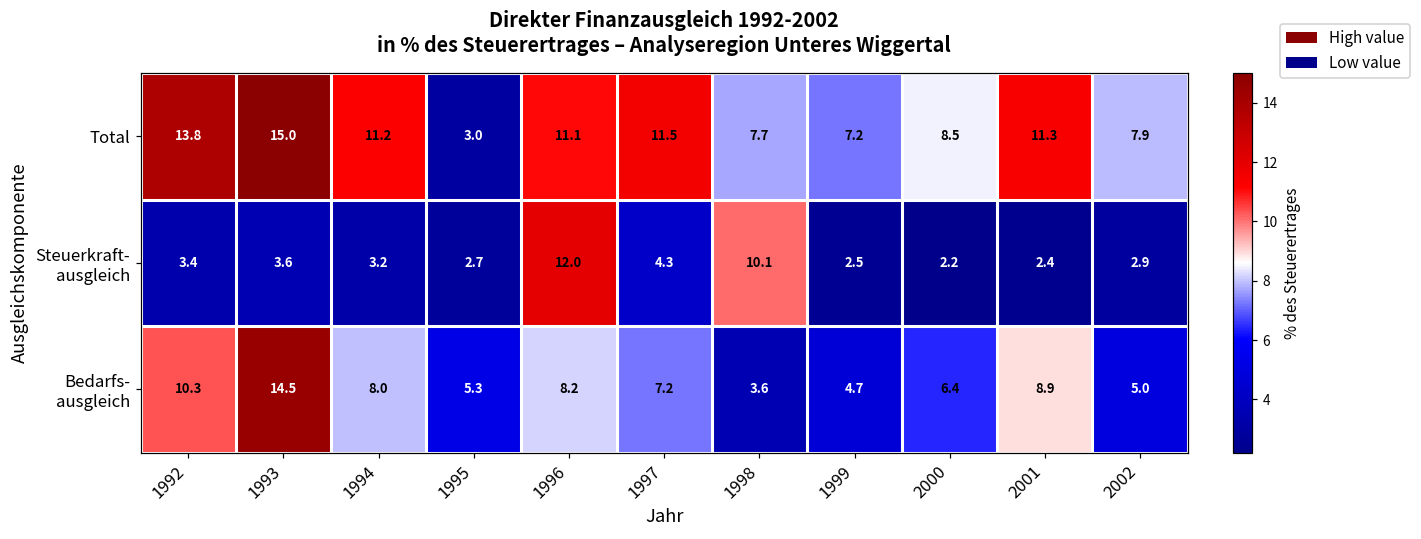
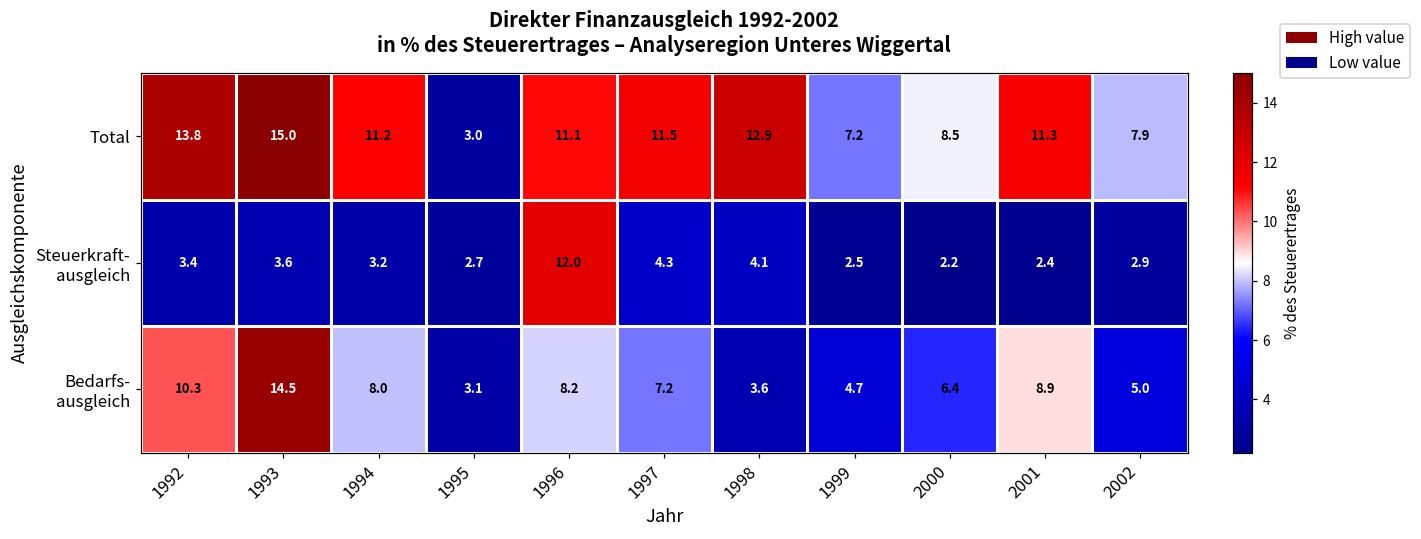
Total, 1998: 7.7 -> 12.9
Steuerkraft- ausgleich, 1998: 10.1 -> 4.1
Bedarfs- ausgleich, 1995: 5.3 -> 3.1
